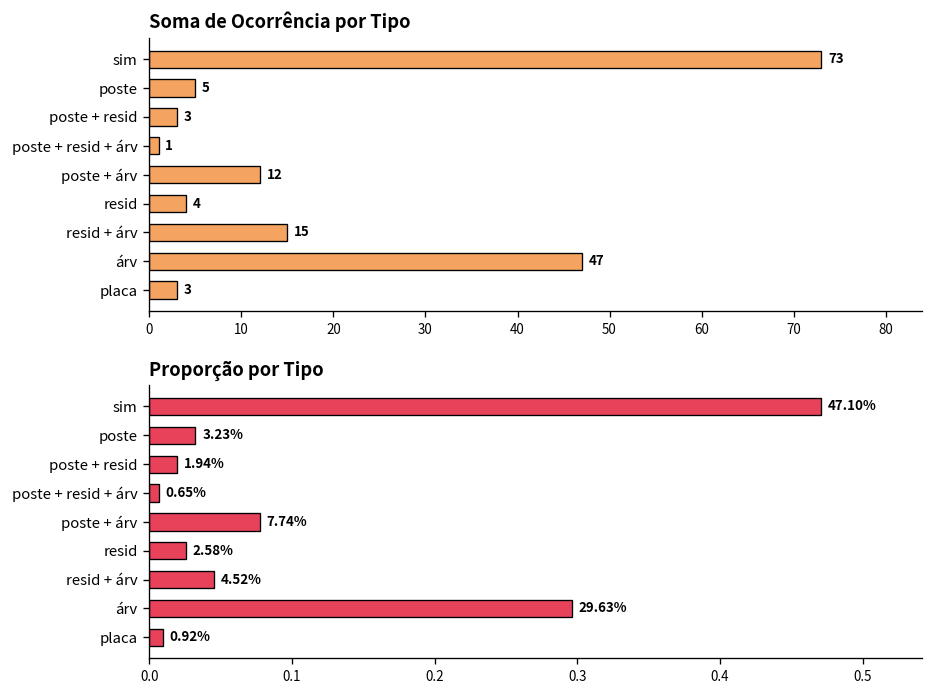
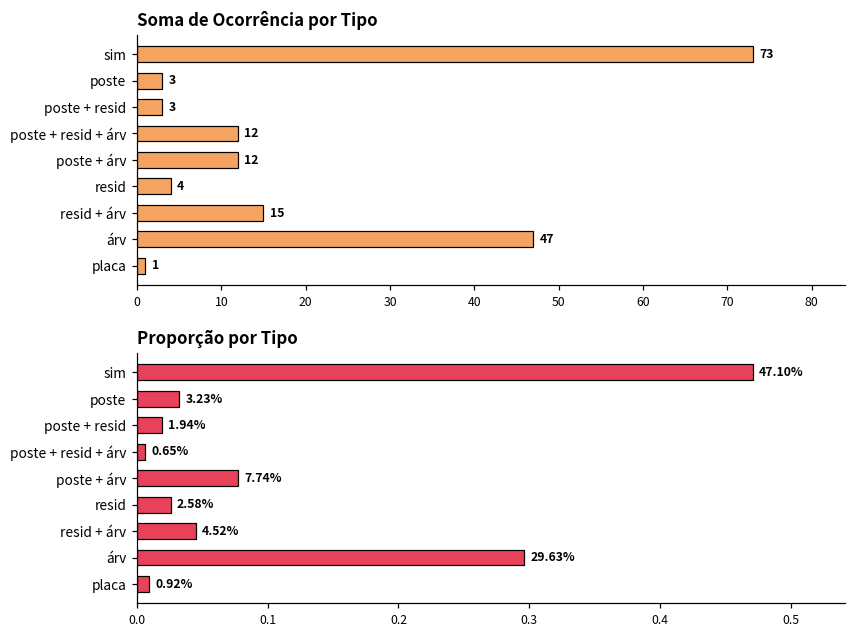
Soma de Ocorrência por Tipo, poste: 5 -> 3
Soma de Ocorrência por Tipo, poste + resid + árv: 1 -> 12
Soma de Ocorrência por Tipo, placa: 3 -> 1
